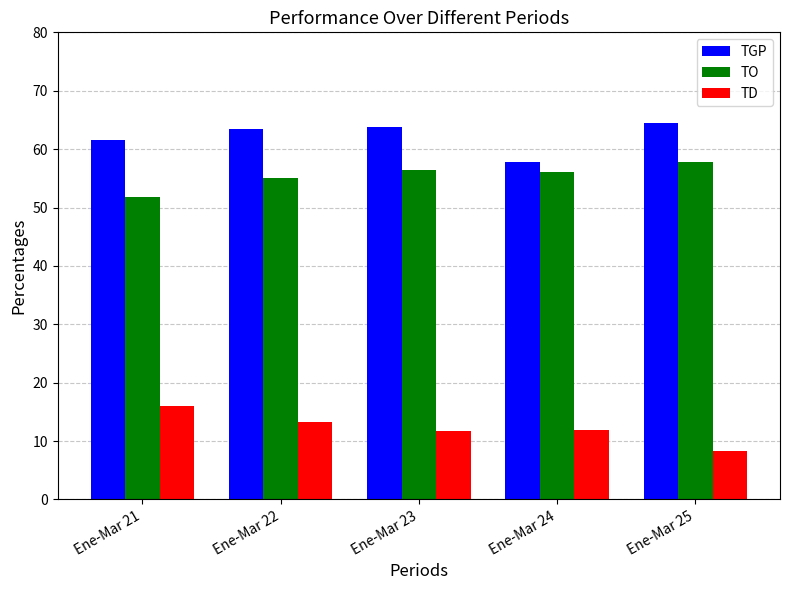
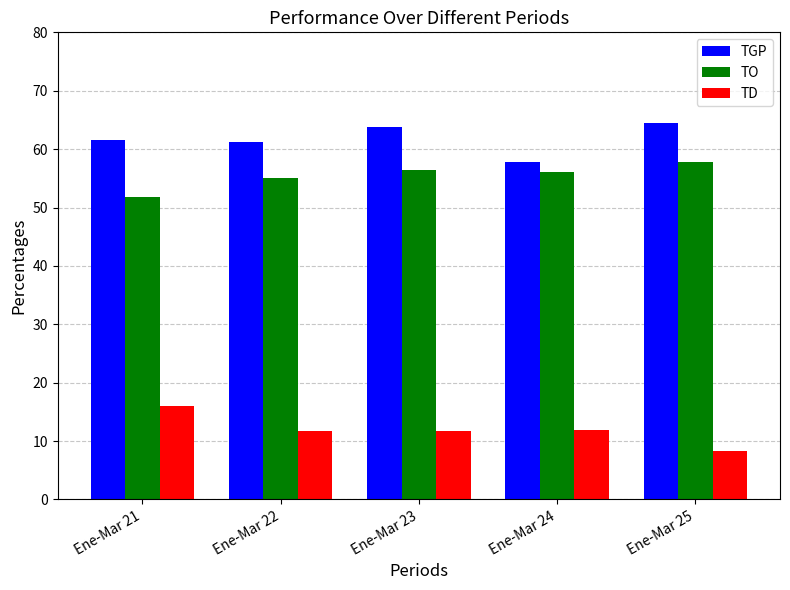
TGP, Ene-Mar 22: 63 -> 61
TD, Ene-Mar 22: 13 -> 12
